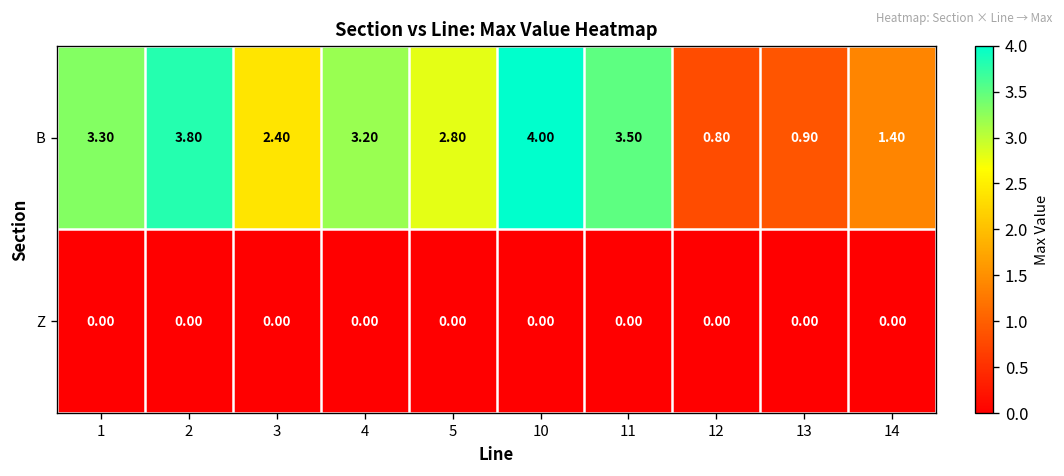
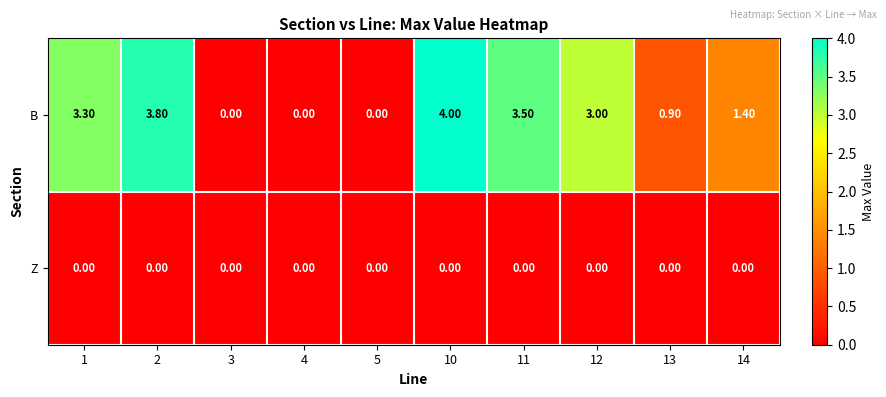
B, 3: 2.40 -> 0.00
B, 4: 3.20 -> 0.00
B, 5: 2.80 -> 0.00
B, 12: 0.80 -> 3.00
